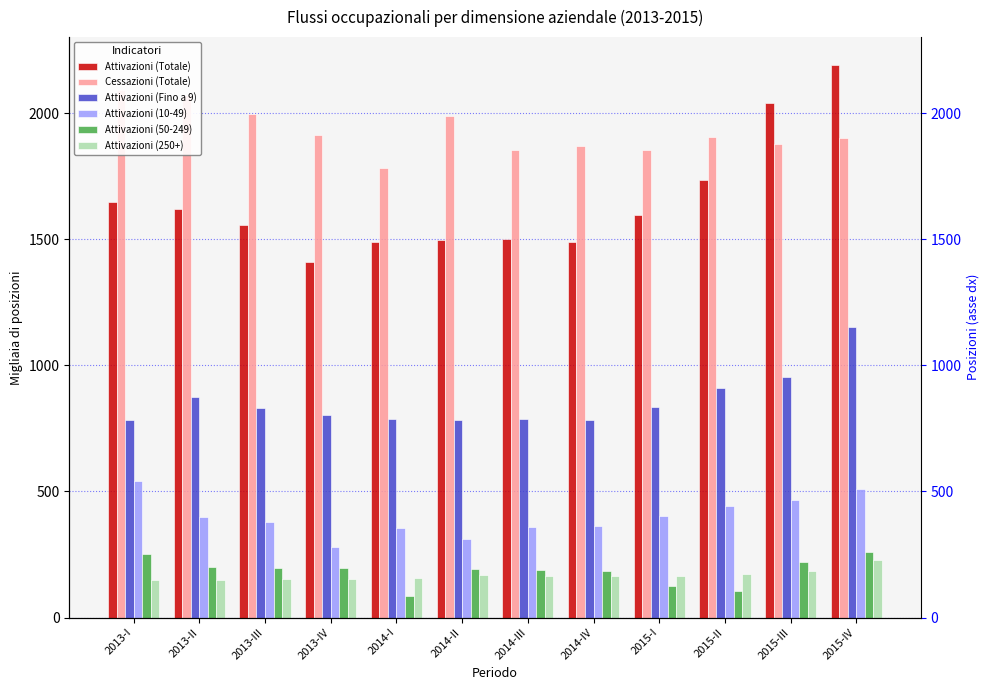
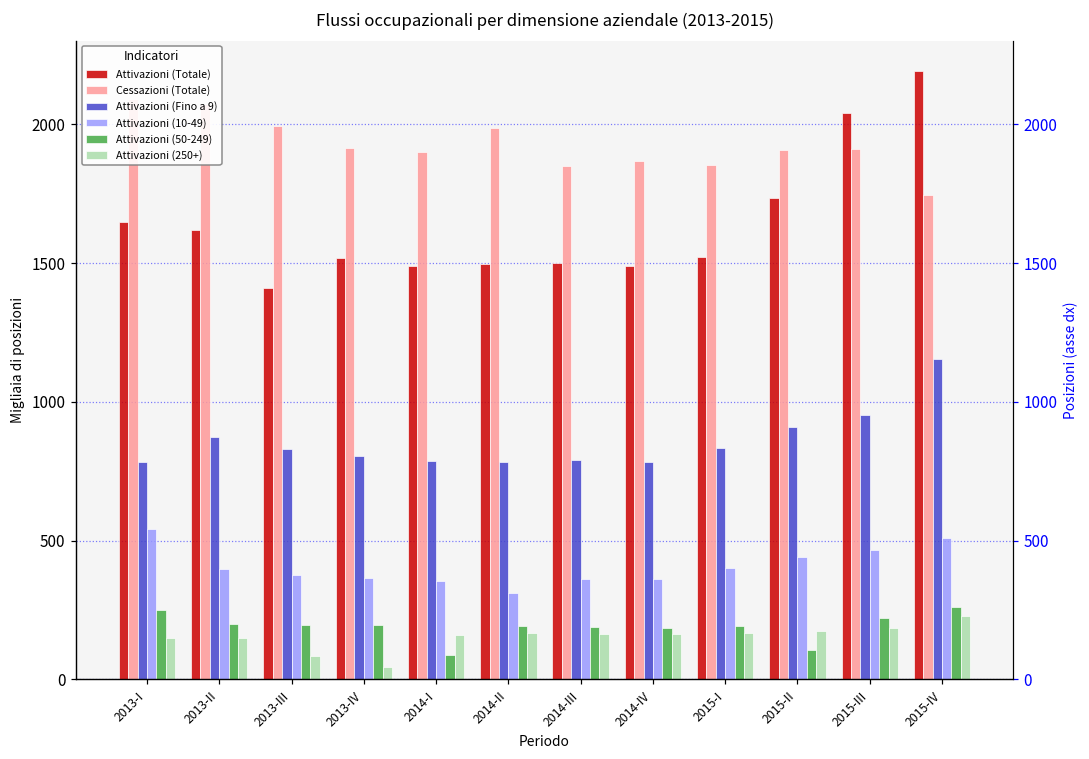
Attivazioni (Totale), 2013-III: 1560 -> 1410
Attivazioni (250+), 2013-III: 150 -> 80
Attivazioni (Totale), 2013-IV: 1410 -> 1520
Attivazioni (10-49), 2013-IV: 280 -> 370
Attivazioni (250+), 2013-IV: 150 -> 50
Cessazioni (Totale), 2014-I: 1780 -> 1900
Attivazioni (Totale), 2015-I: 1600 -> 1520
Attivazioni (50-249), 2015-I: 130 -> 190
Cessazioni (Totale), 2015-III: 1880 -> 1910
Cessazioni (Totale), 2015-IV: 1900 -> 1740
